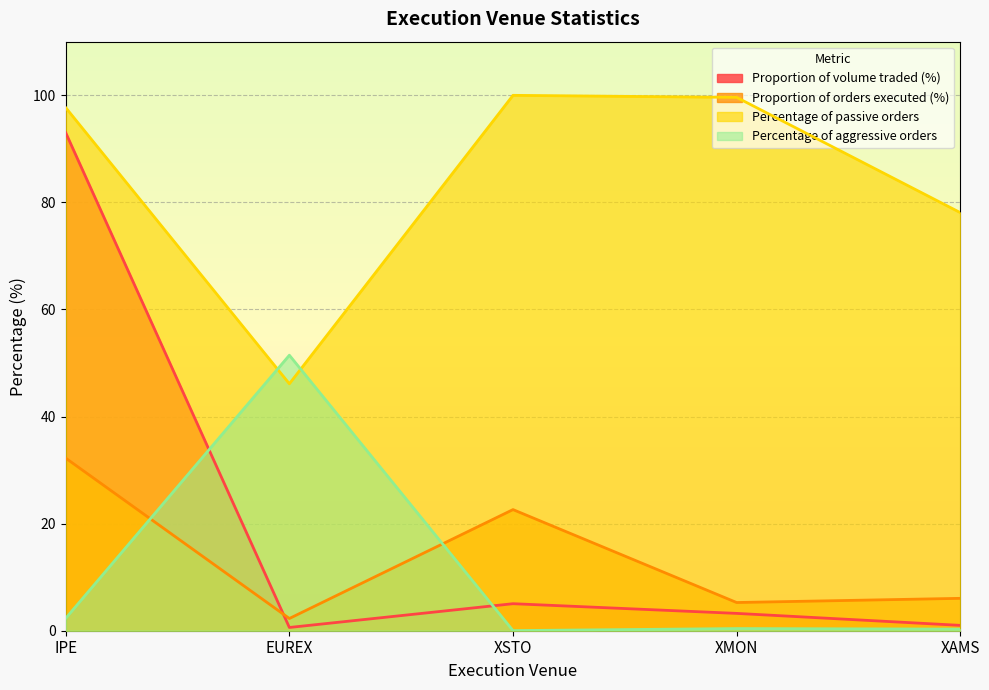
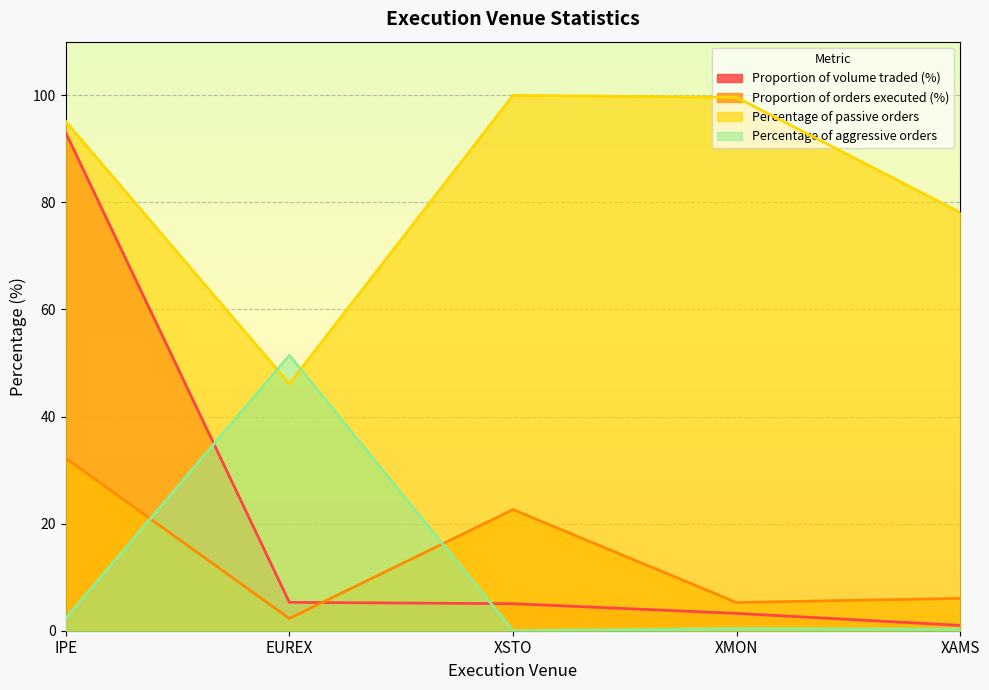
Percentage of passive orders, IPE: 98 -> 95
Proportion of volume traded (%), EUREX: 1 -> 5
